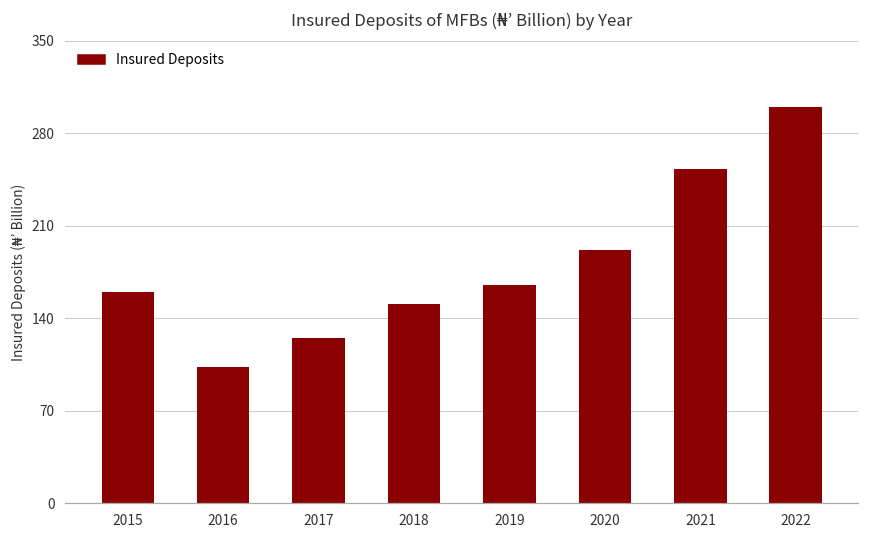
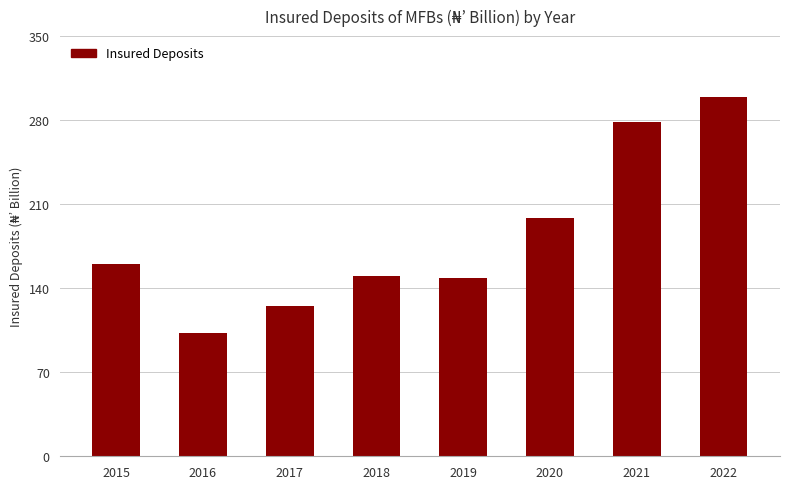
2019: 165 -> 149
2020: 191 -> 199
2021: 253 -> 278
